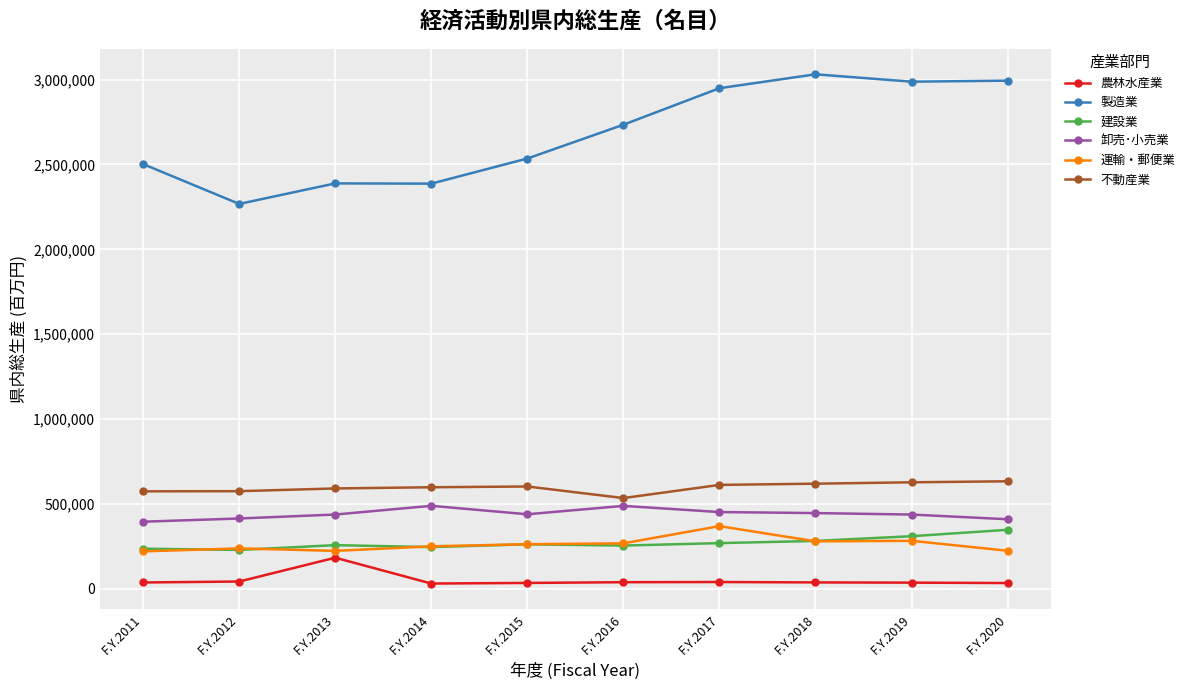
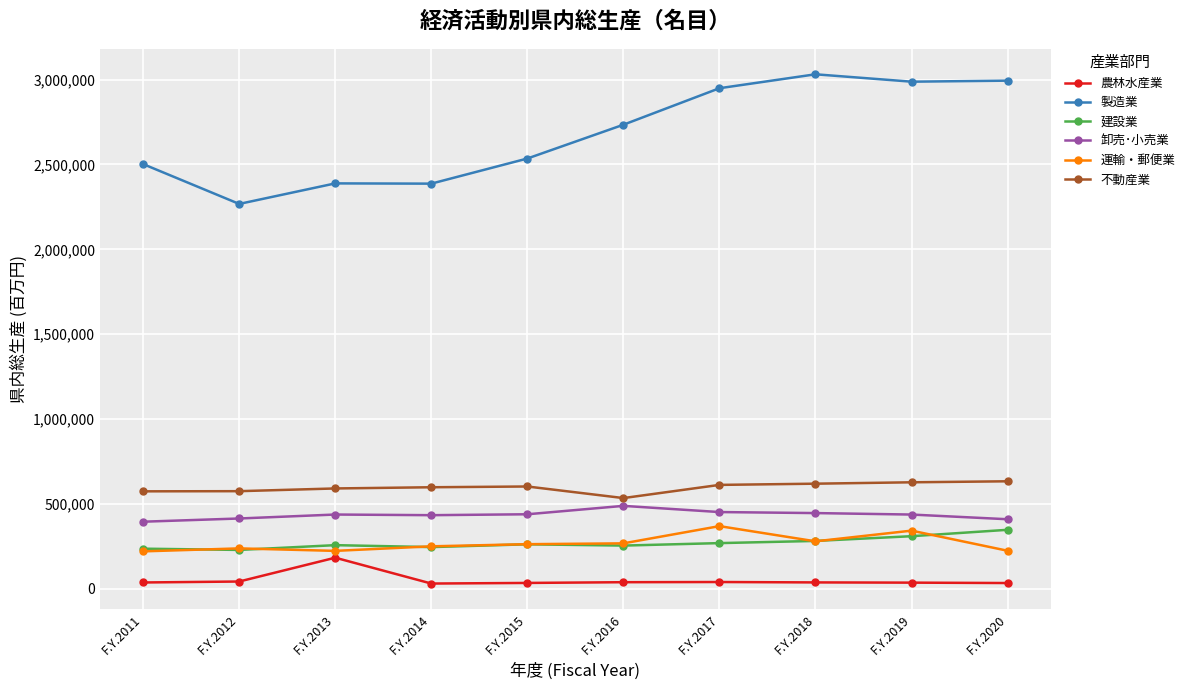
卸売･小売業, F.Y.2014: 490,000 -> 430,000
運輸・郵便業, F.Y.2019: 280,000 -> 340,000
